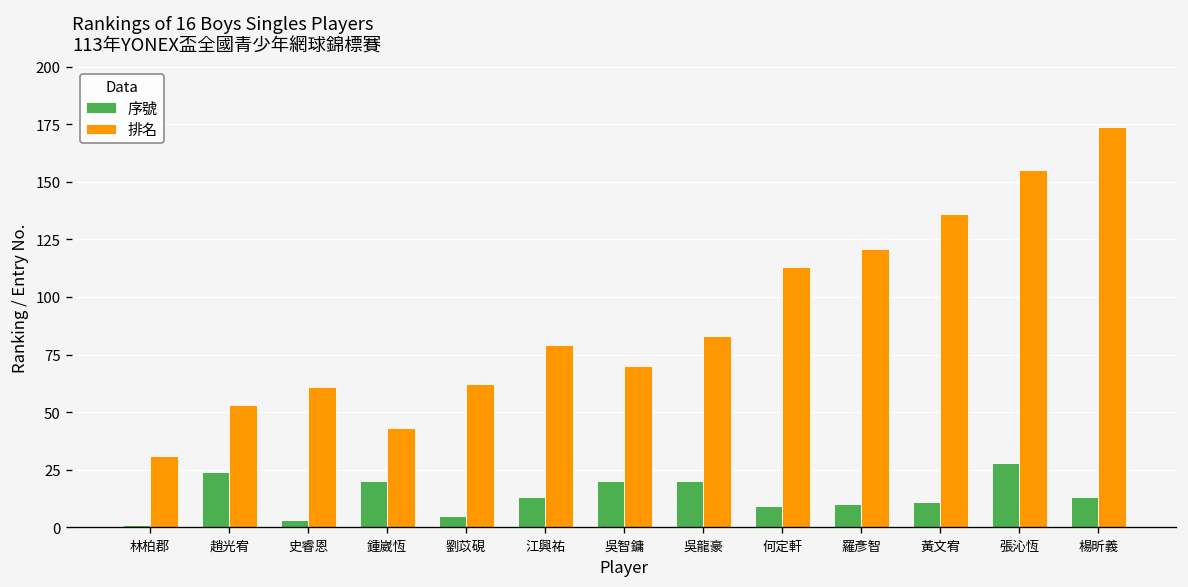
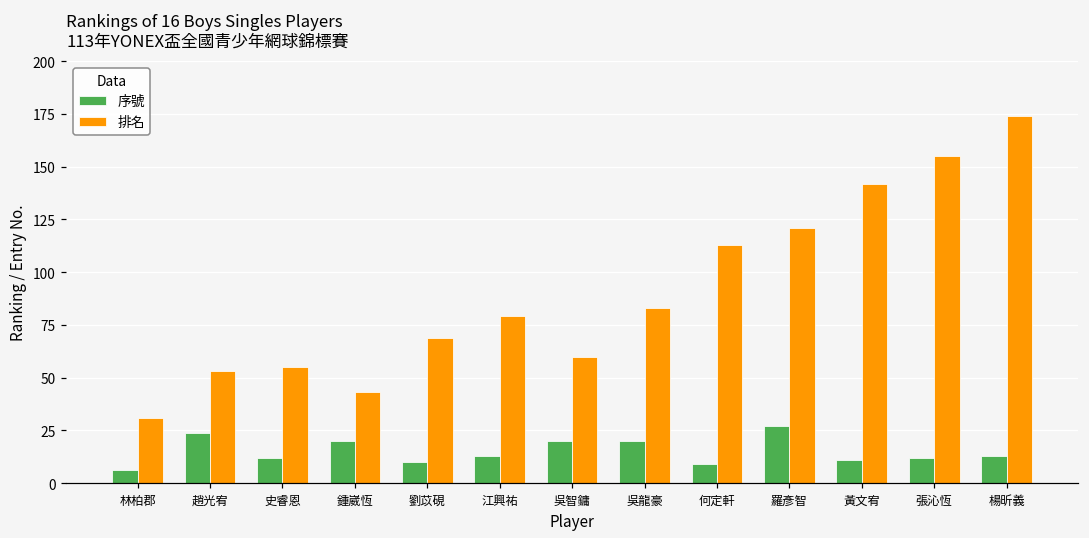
序號, 林柏郡: 1 -> 6
序號, 史睿恩: 3 -> 12
排名, 史睿恩: 61 -> 55
序號, 劉苡硯: 5 -> 10
排名, 劉苡硯: 62 -> 69
排名, 吳智鏞: 70 -> 60
序號, 羅彥智: 10 -> 27
排名, 黃文宥: 136 -> 142
序號, 張沁恆: 28 -> 12
